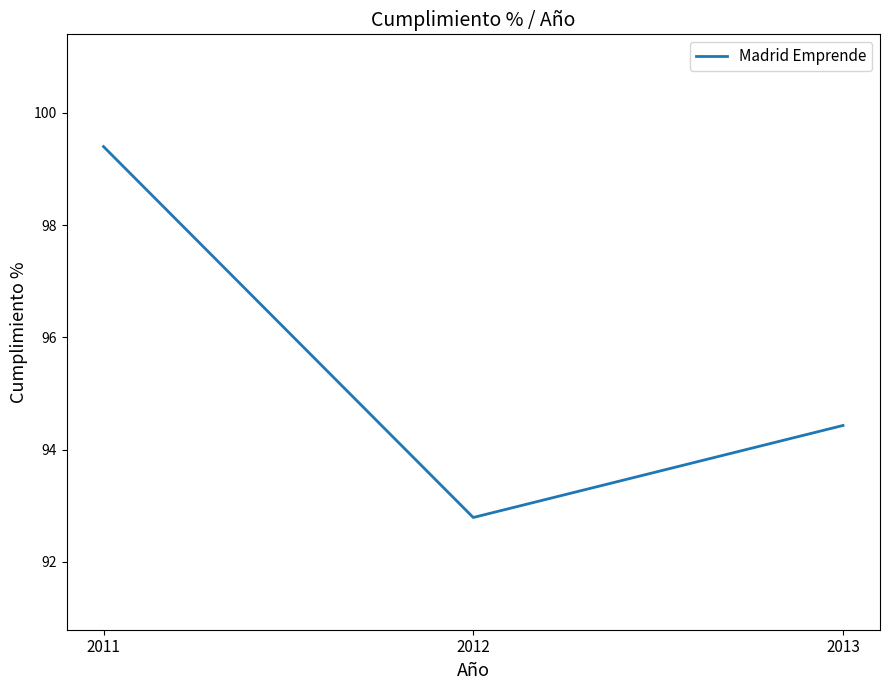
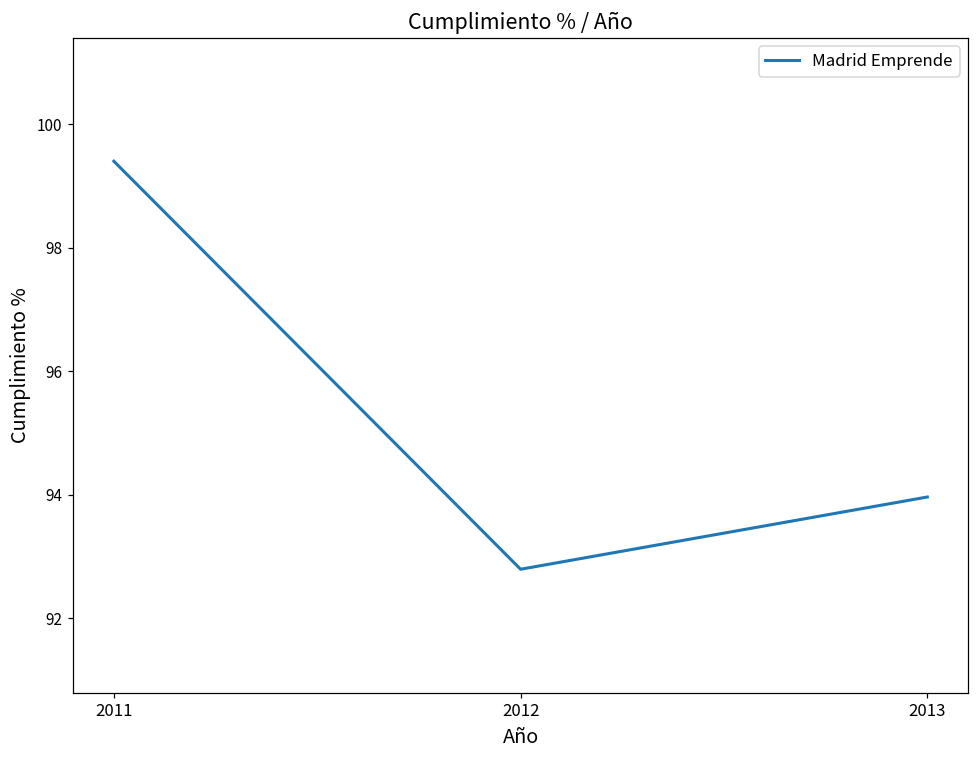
2013: 94.4 -> 94.0
